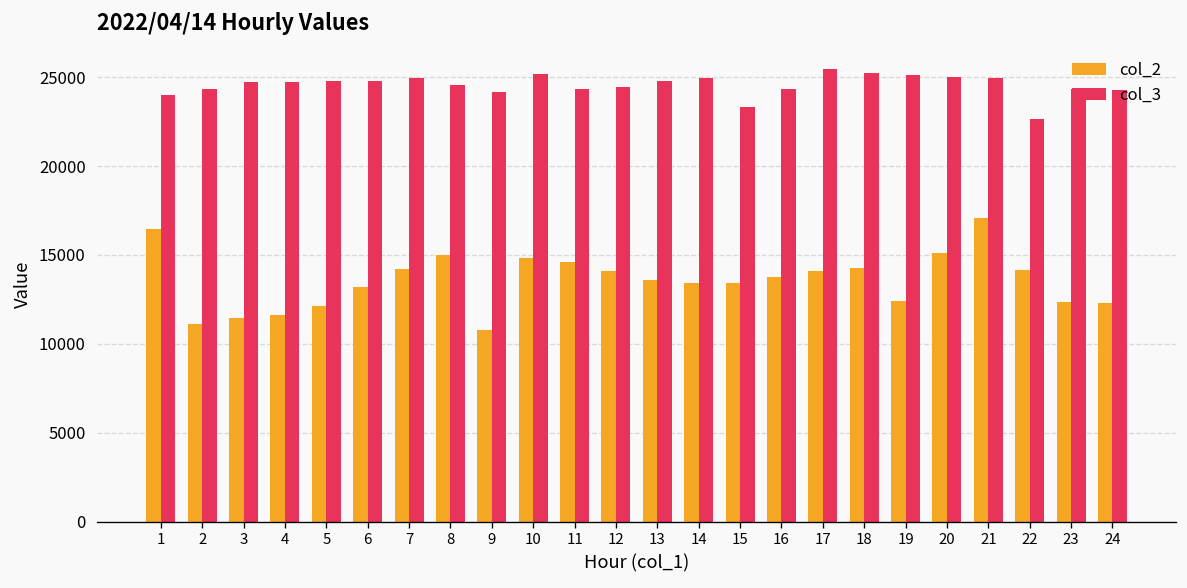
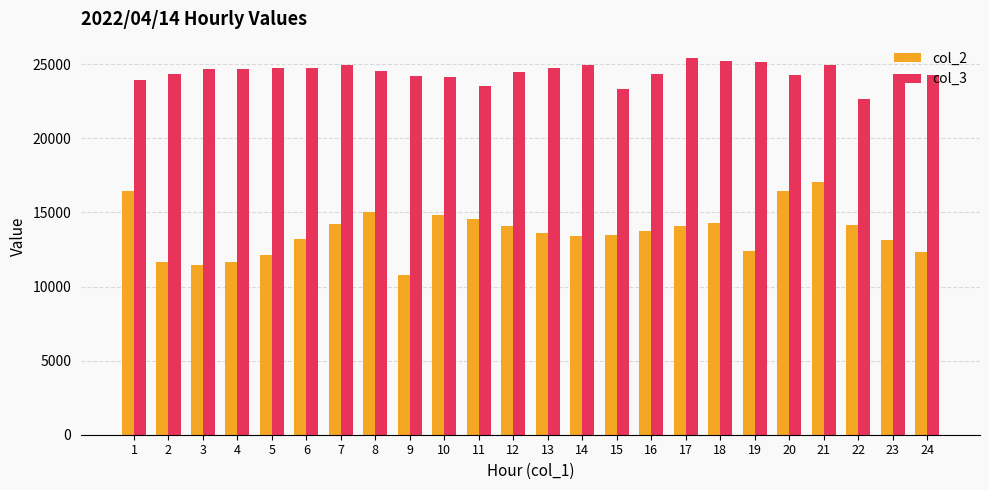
col_2, 2: 11100 -> 11700
col_3, 10: 25200 -> 24200
col_3, 11: 24300 -> 23500
col_2, 20: 15100 -> 16400
col_3, 20: 25000 -> 24200
col_2, 23: 12400 -> 13200
